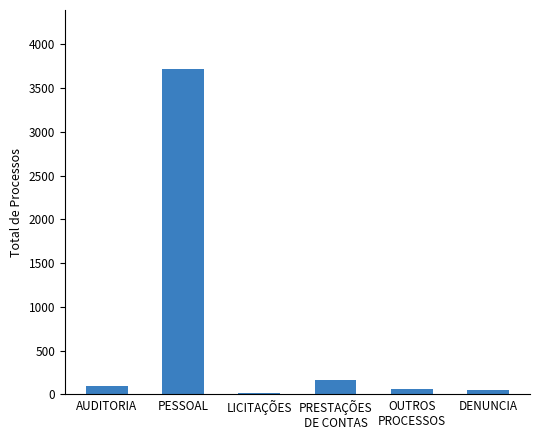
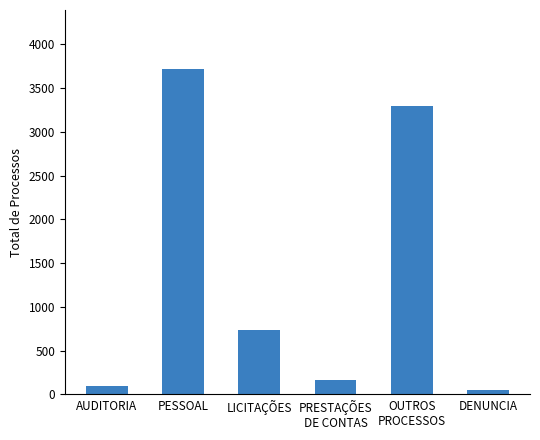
LICITAÇÕES: 0 -> 700
OUTROS PROCESSOS: 100 -> 3300
